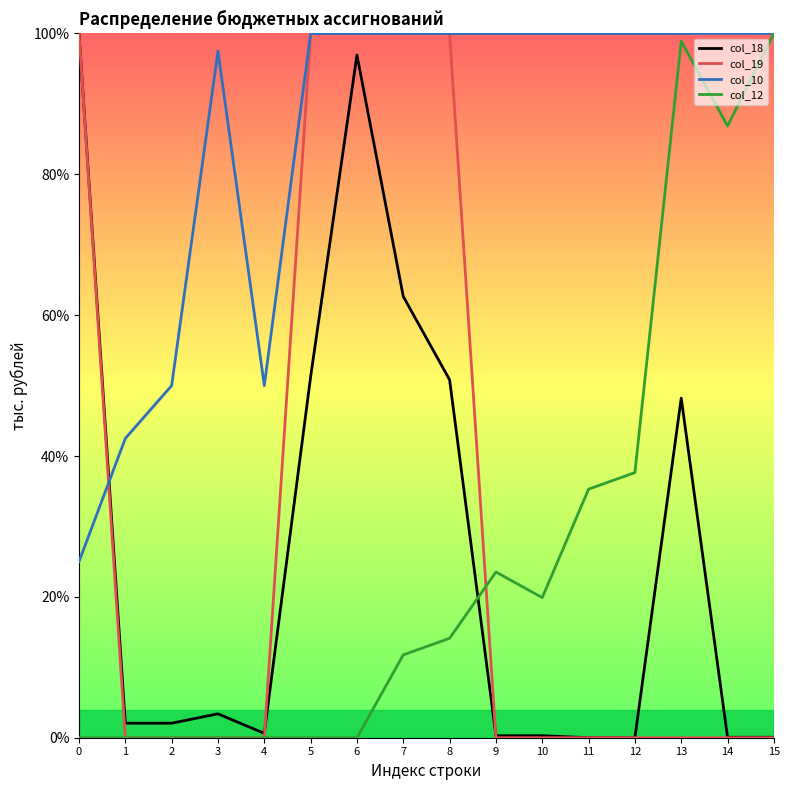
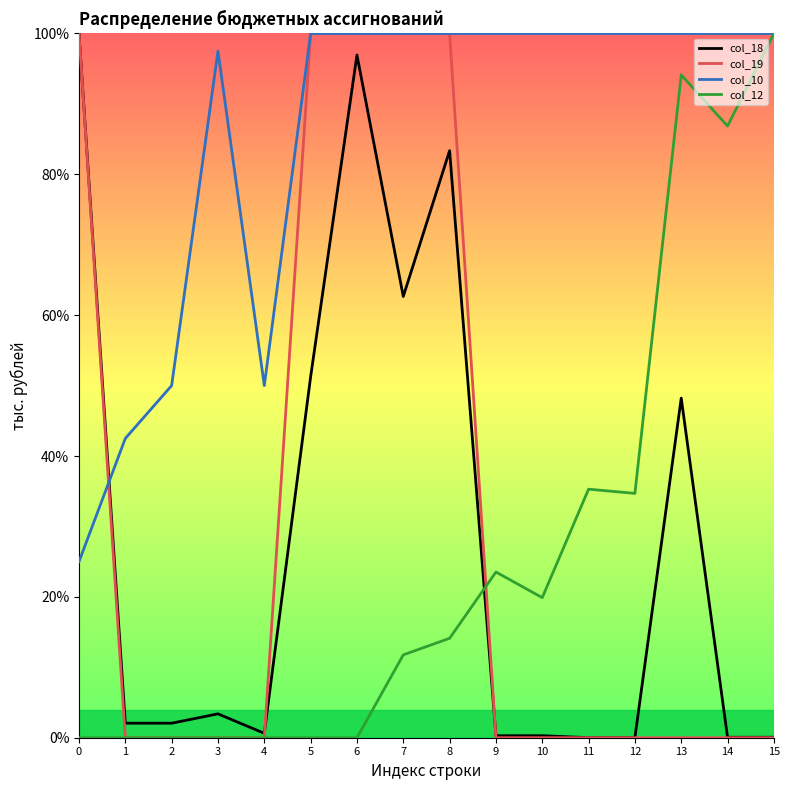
col_18, 8: 51% -> 83%
col_12, 12: 38% -> 35%
col_12, 13: 99% -> 94%
